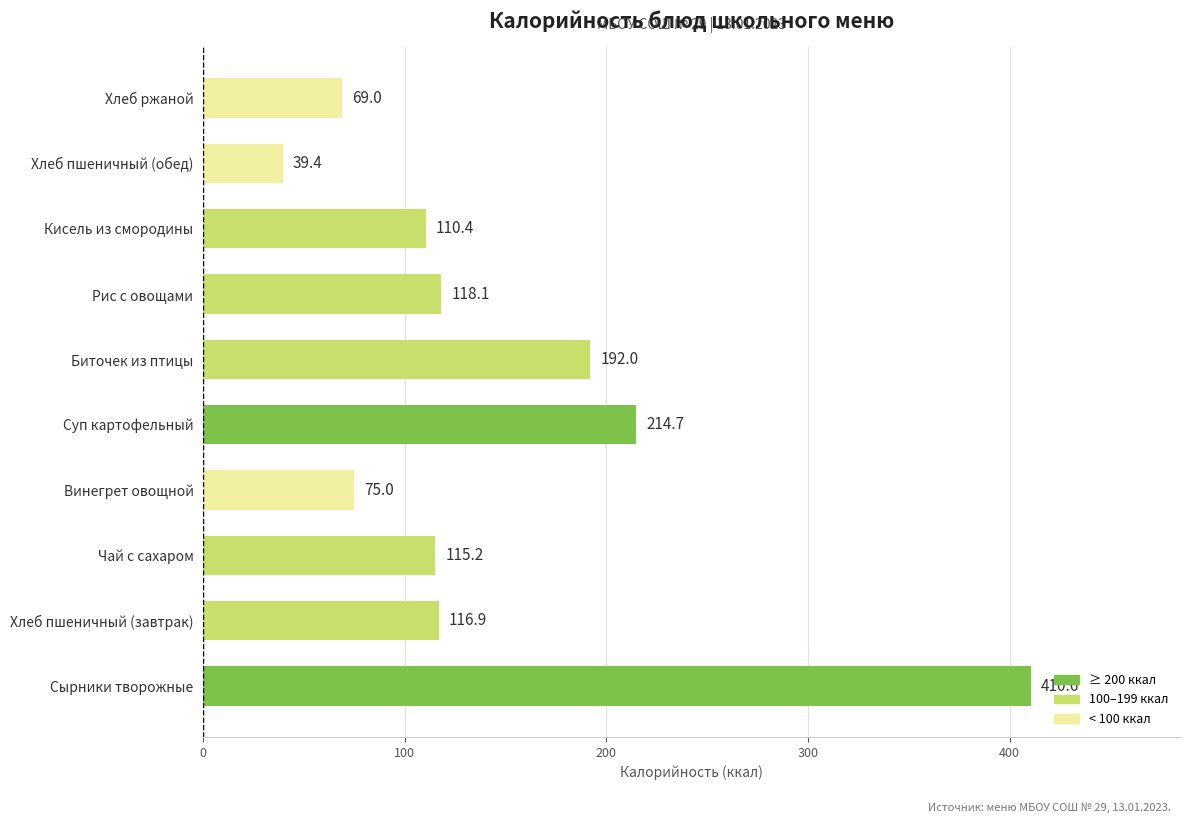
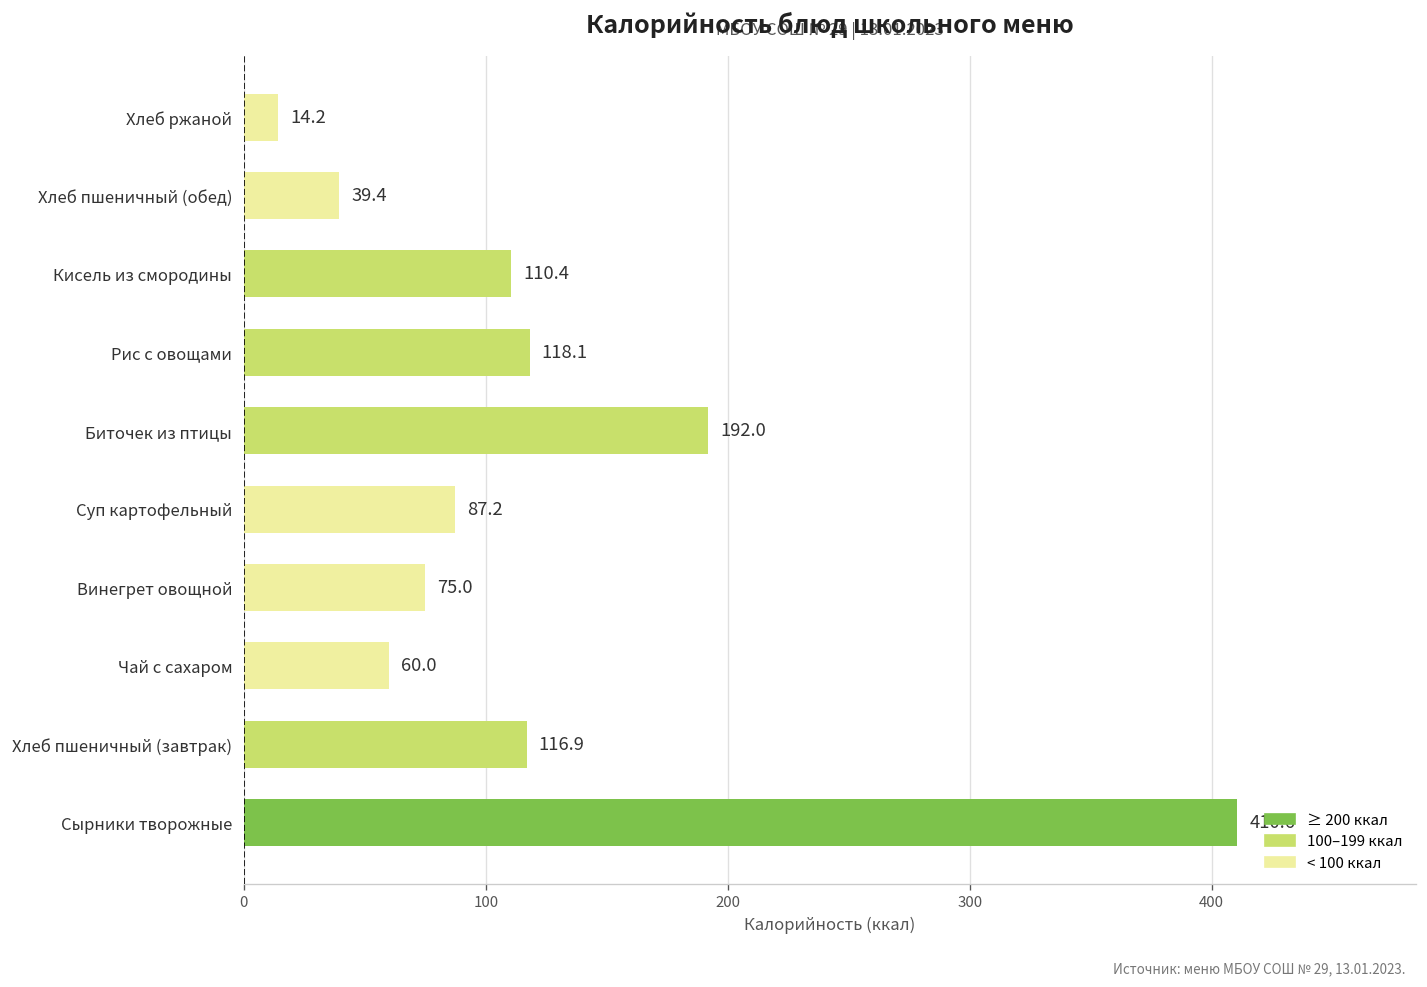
Хлеб ржаной: 69.0 -> 14.2
Суп картофельный: 214.7 -> 87.2
Чай с сахаром: 115.2 -> 60.0
